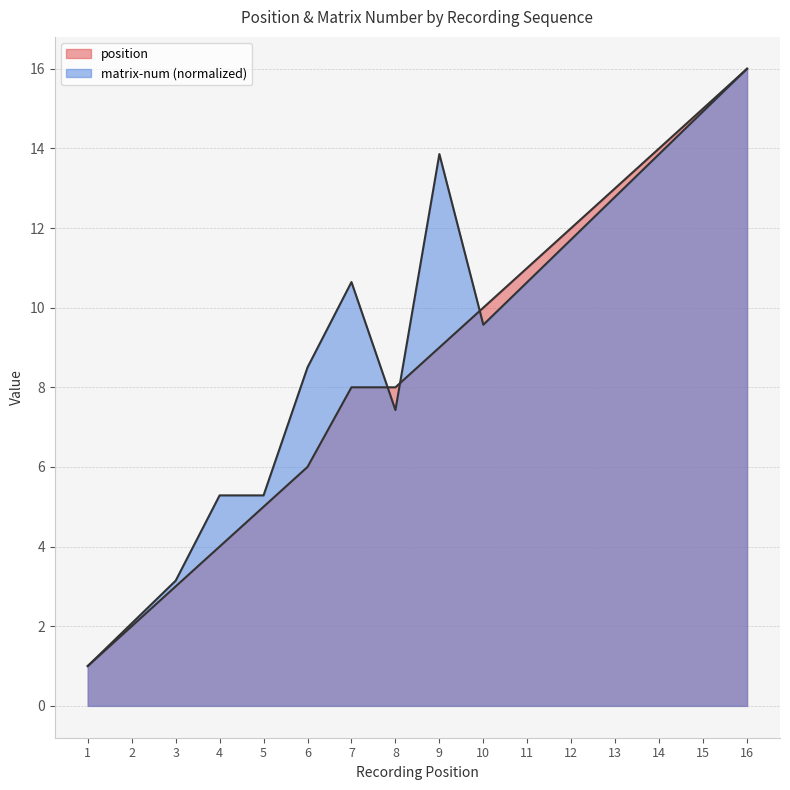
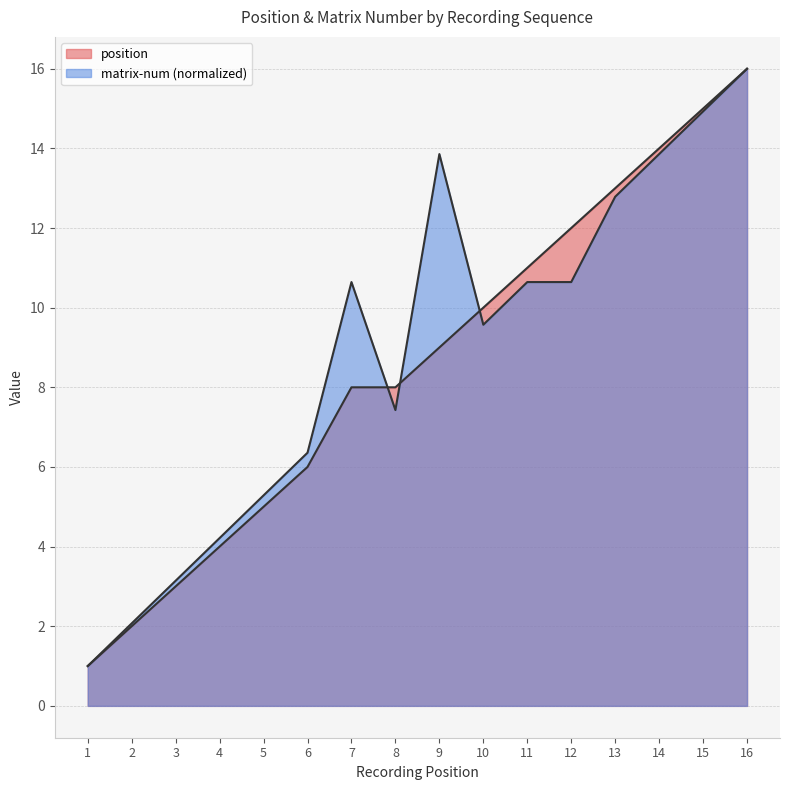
matrix-num (normalized), 4: 5.3 -> 4.2
matrix-num (normalized), 6: 8.5 -> 6.4
matrix-num (normalized), 12: 11.7 -> 10.6
